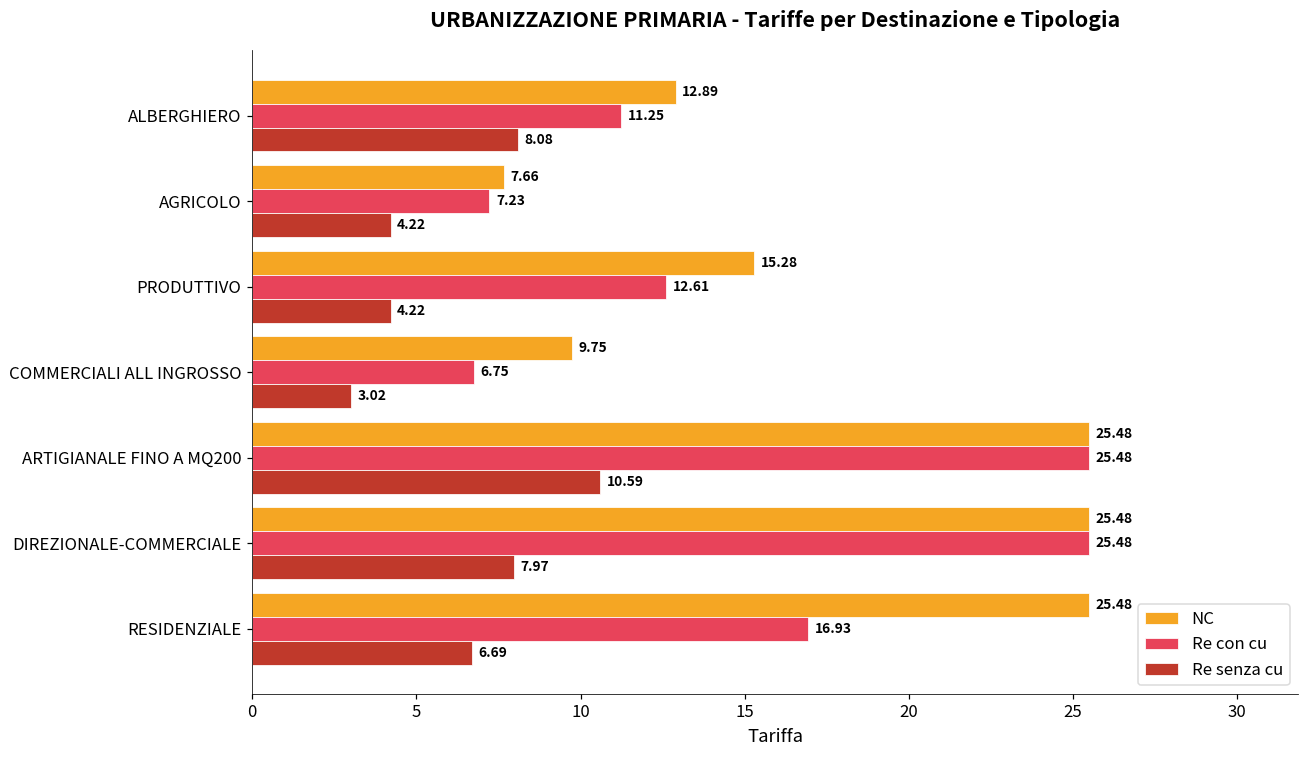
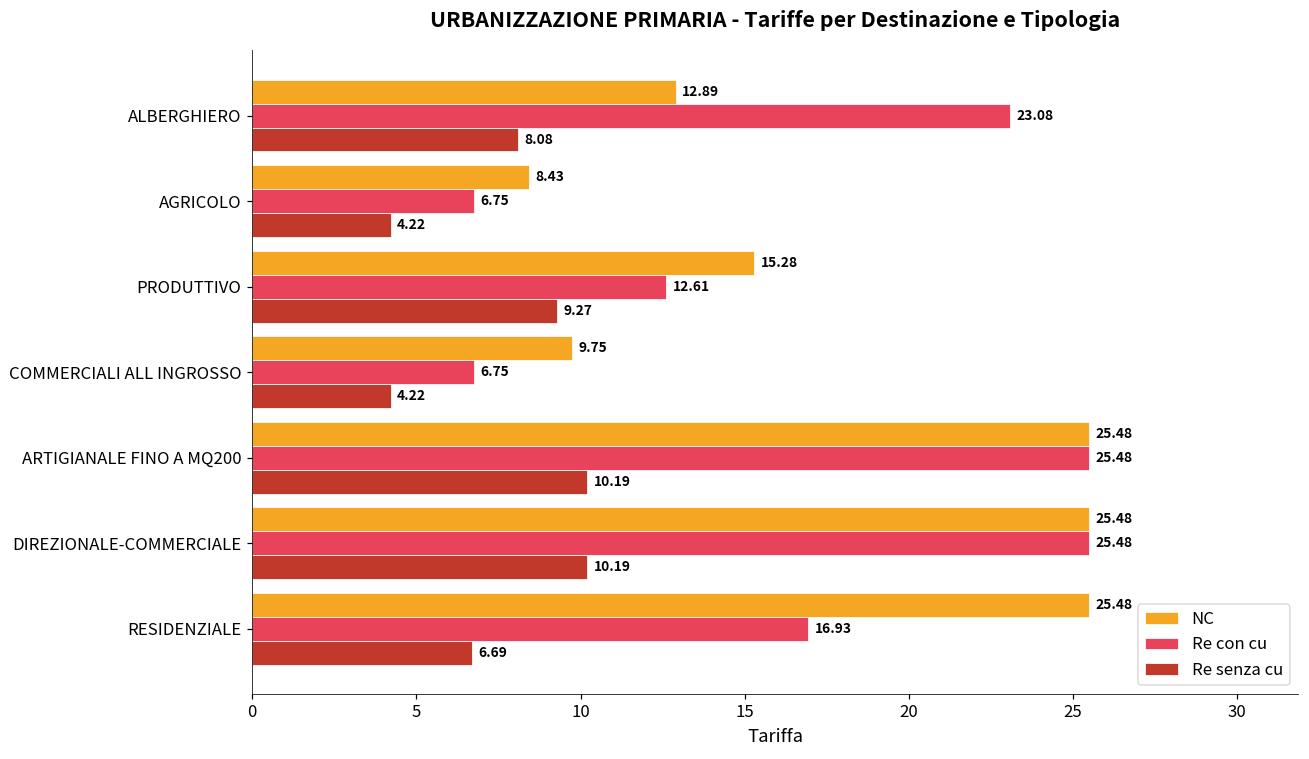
Re con cu, ALBERGHIERO: 11.25 -> 23.08
NC, AGRICOLO: 7.66 -> 8.43
Re con cu, AGRICOLO: 7.23 -> 6.75
Re senza cu, PRODUTTIVO: 4.22 -> 9.27
Re senza cu, COMMERCIALI ALL INGROSSO: 3.02 -> 4.22
Re senza cu, ARTIGIANALE FINO A MQ200: 10.59 -> 10.19
Re senza cu, DIREZIONALE-COMMERCIALE: 7.97 -> 10.19
